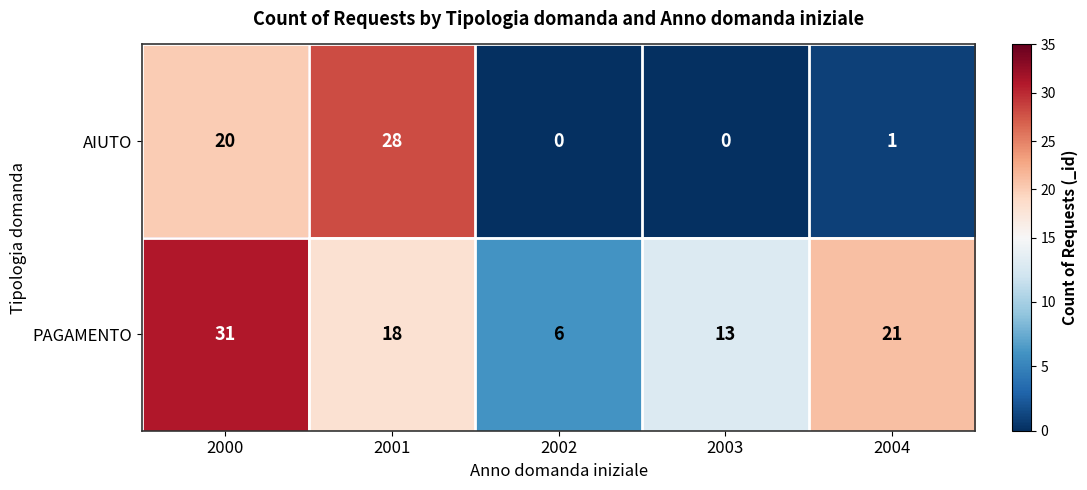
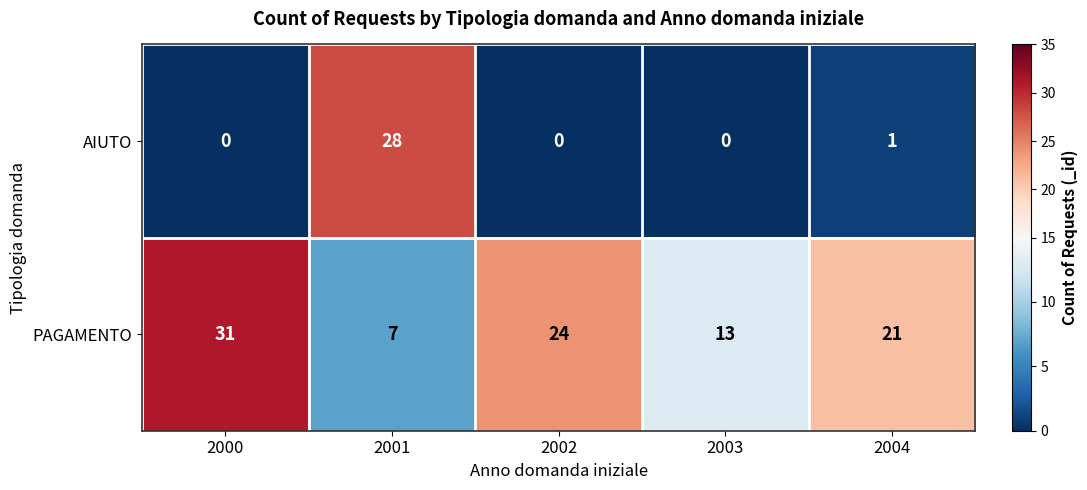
AIUTO, 2000: 20 -> 0
PAGAMENTO, 2001: 18 -> 7
PAGAMENTO, 2002: 6 -> 24
